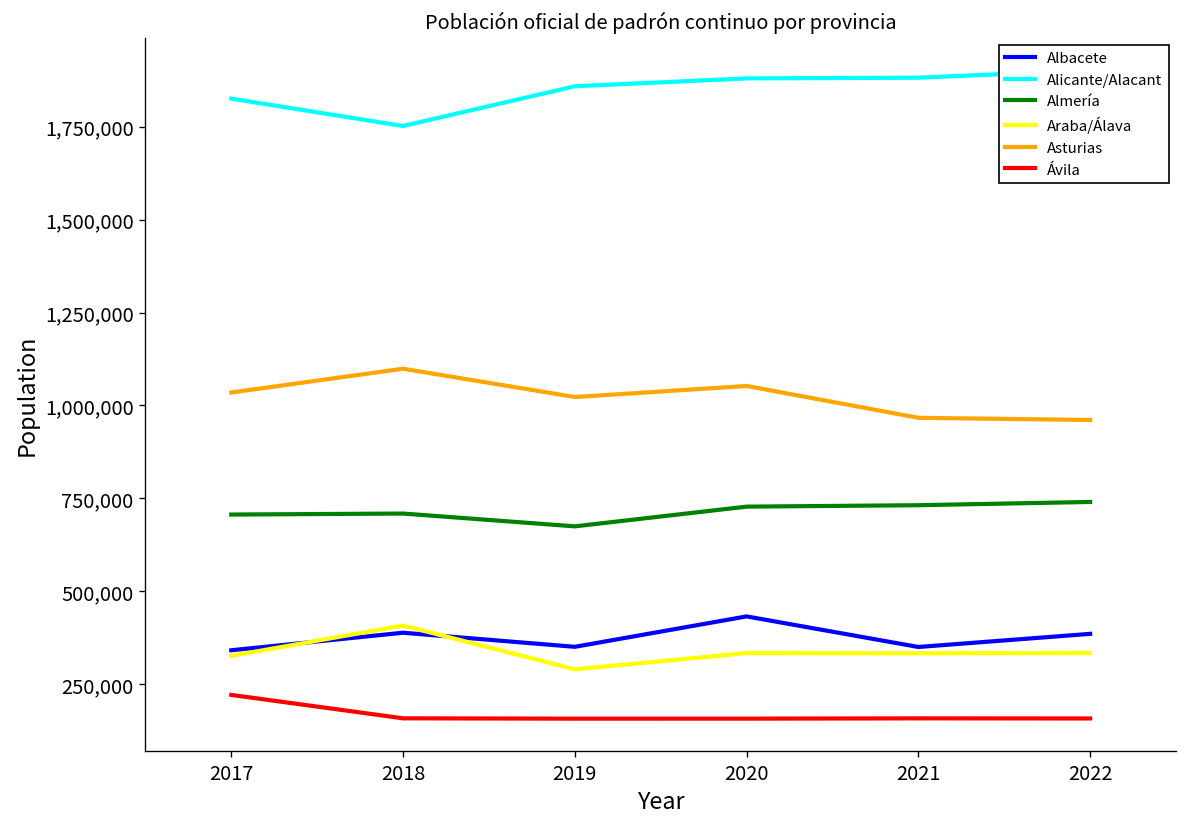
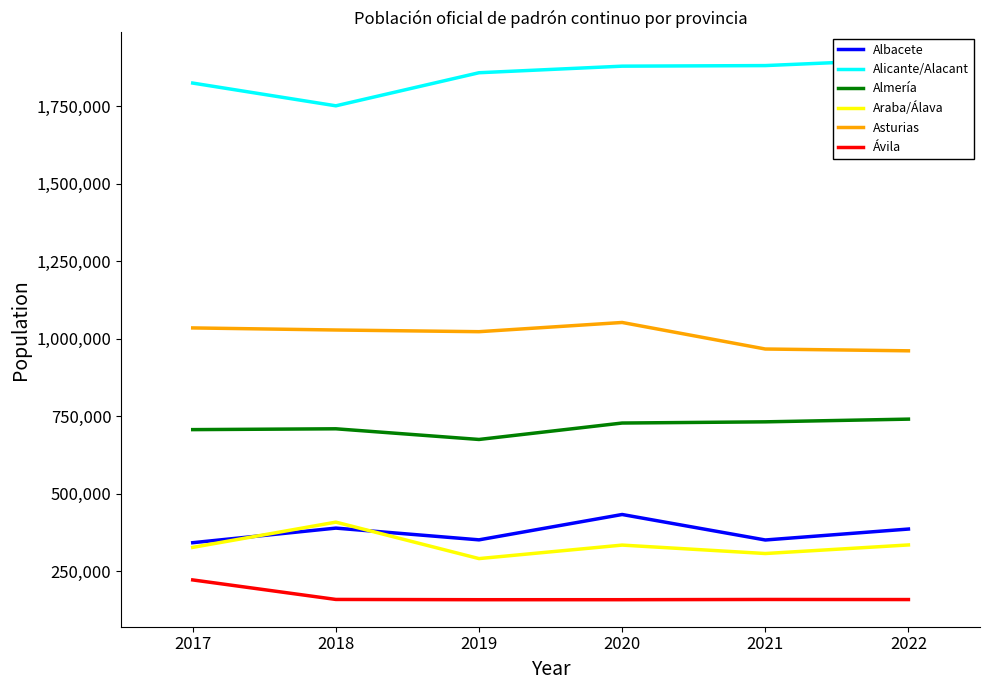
Asturias, 2018: 1,100,000 -> 1,030,000
Araba/Álava, 2021: 330,000 -> 310,000
